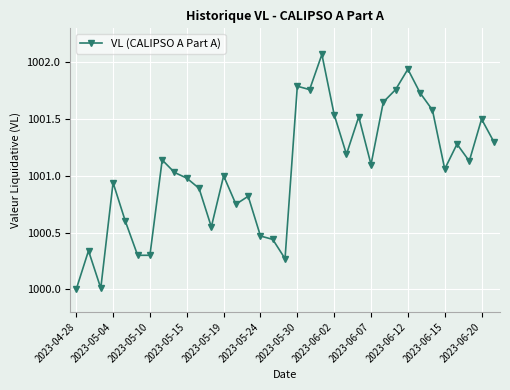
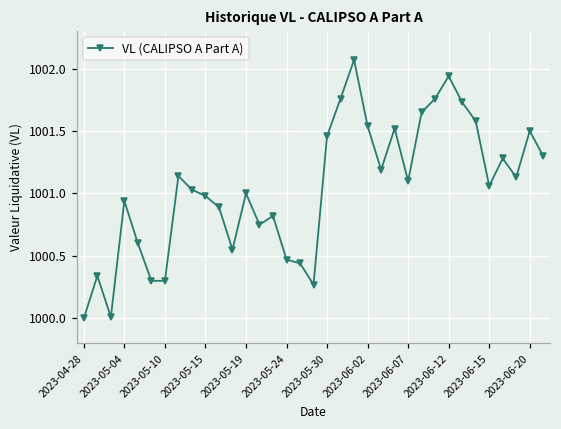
2023-05-30: 1001.79 -> 1001.46
